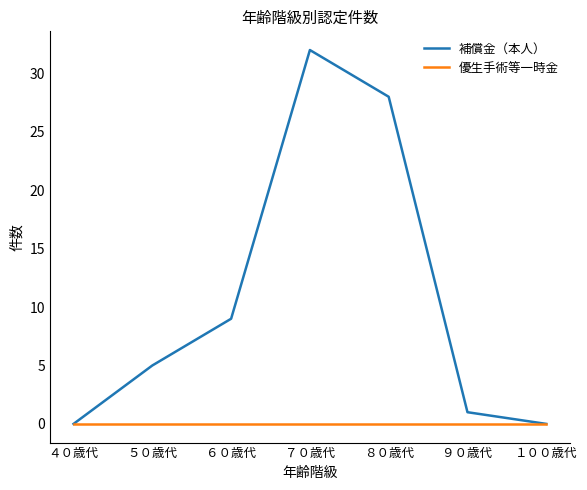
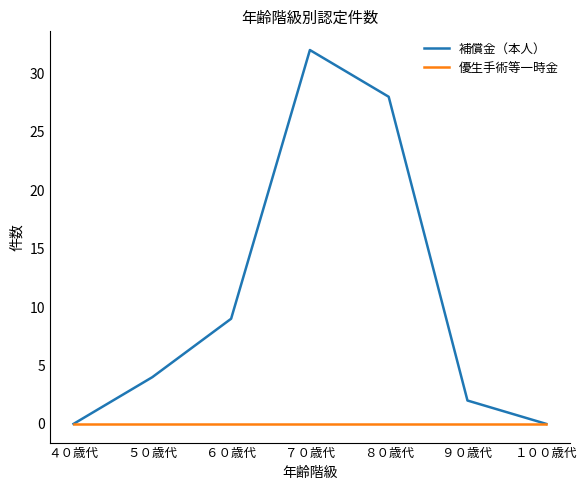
補償金（本人）, ５０歳代: 5 -> 4
補償金（本人）, ９０歳代: 1 -> 2
